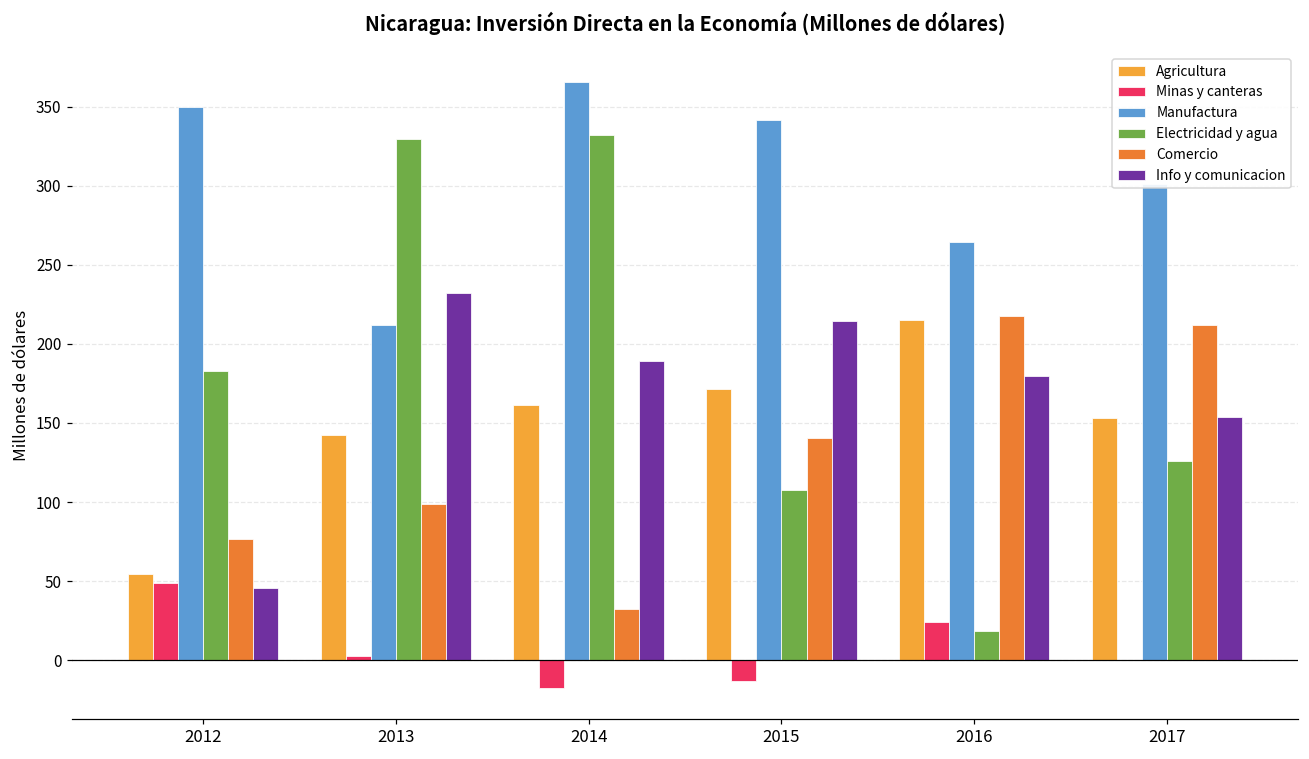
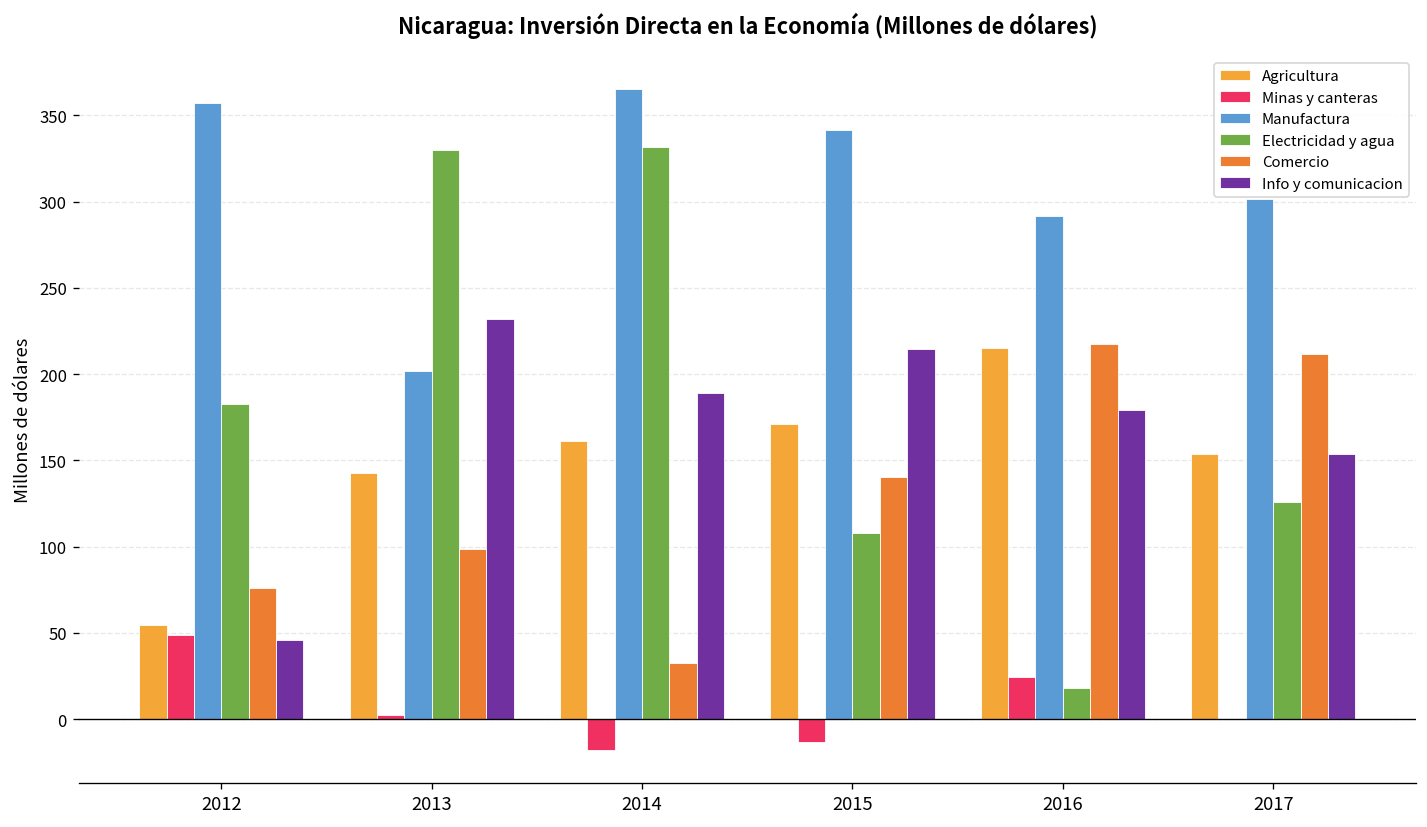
Manufactura, 2012: 350 -> 357
Manufactura, 2013: 212 -> 202
Manufactura, 2016: 264 -> 292
